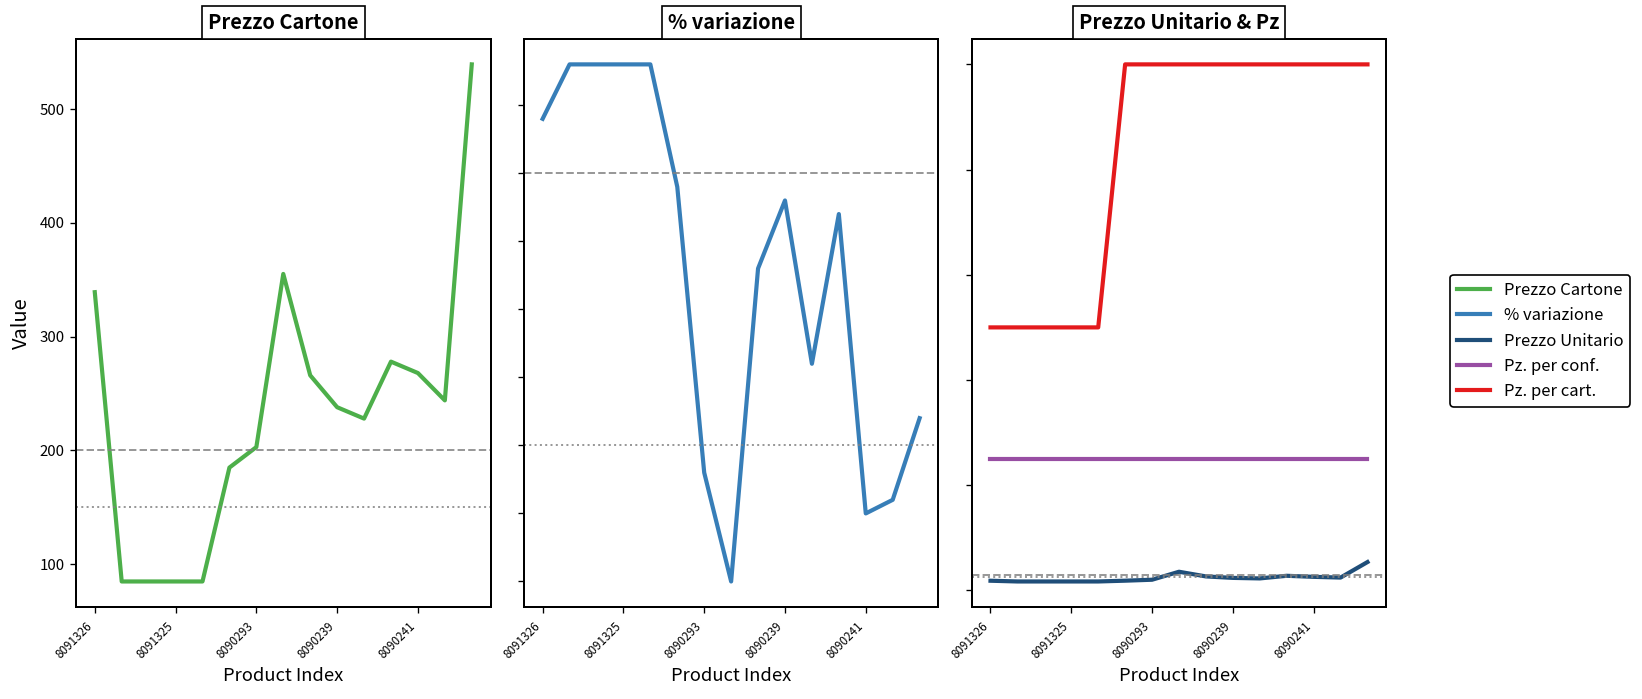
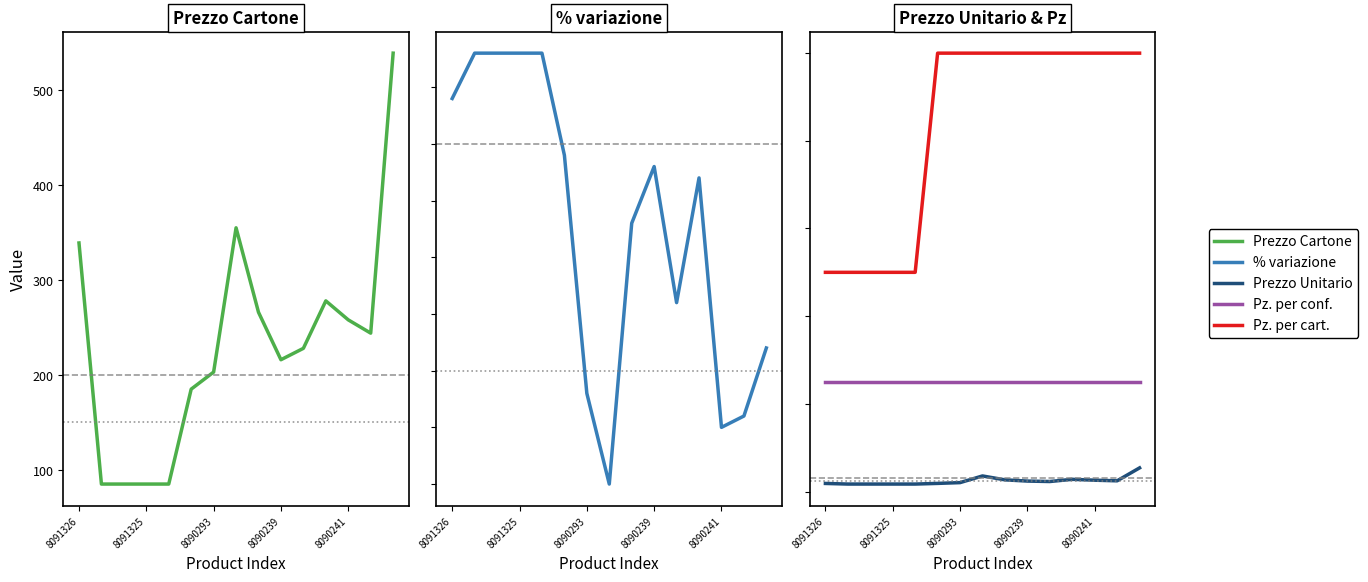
Prezzo Cartone, 8090239: 240 -> 220
Prezzo Cartone, 8090241: 270 -> 260
